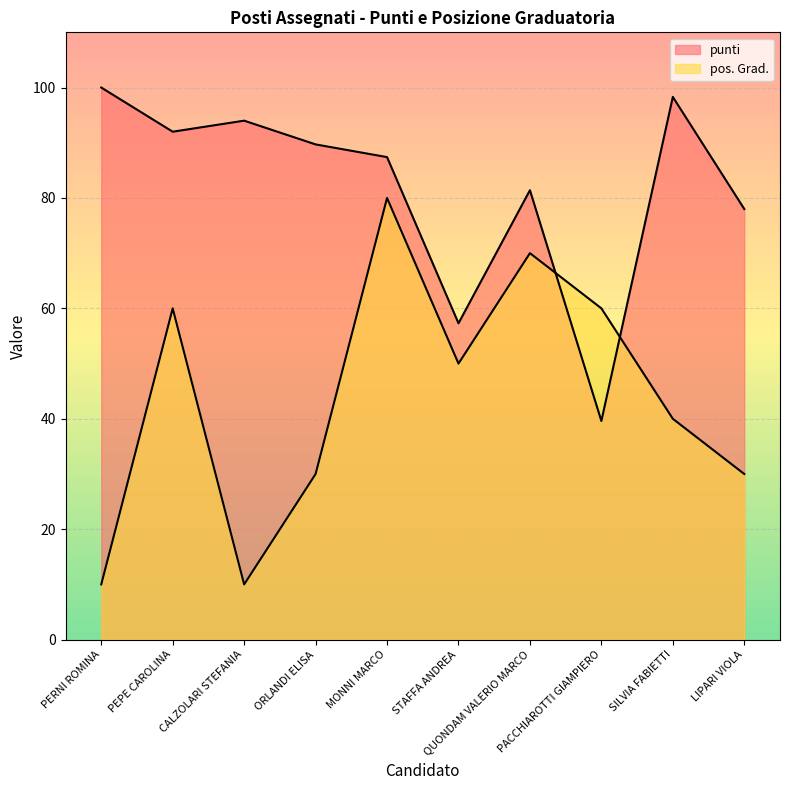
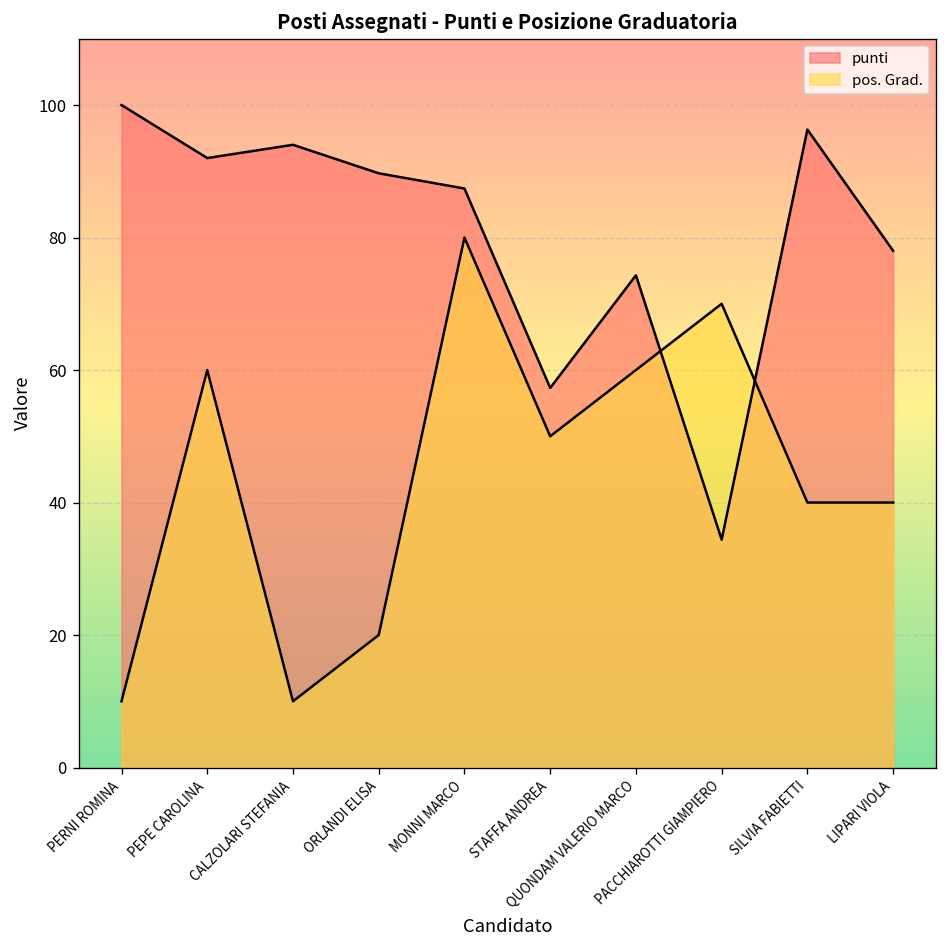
pos. Grad., ORLANDI ELISA: 30 -> 20
punti, QUONDAM VALERIO MARCO: 81 -> 74
pos. Grad., QUONDAM VALERIO MARCO: 70 -> 60
punti, PACCHIAROTTI GIAMPIERO: 40 -> 34
pos. Grad., PACCHIAROTTI GIAMPIERO: 60 -> 70
punti, SILVIA FABIETTI: 98 -> 96
pos. Grad., LIPARI VIOLA: 30 -> 40
